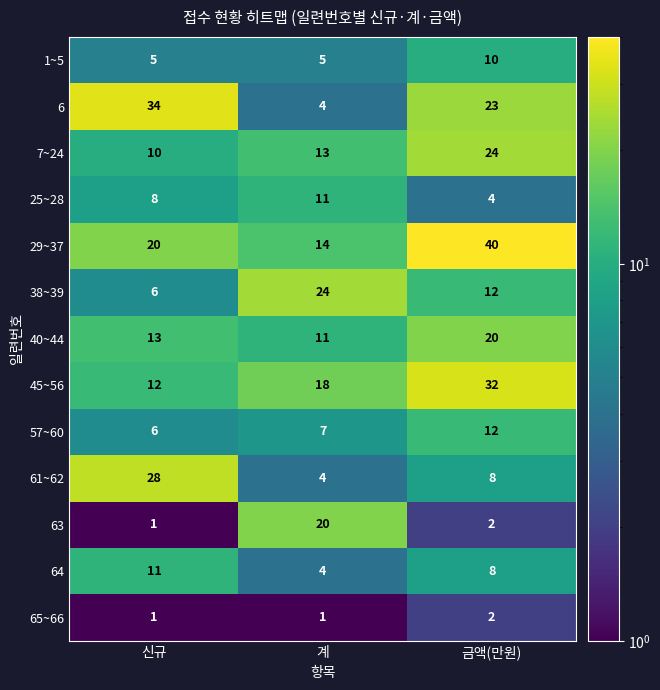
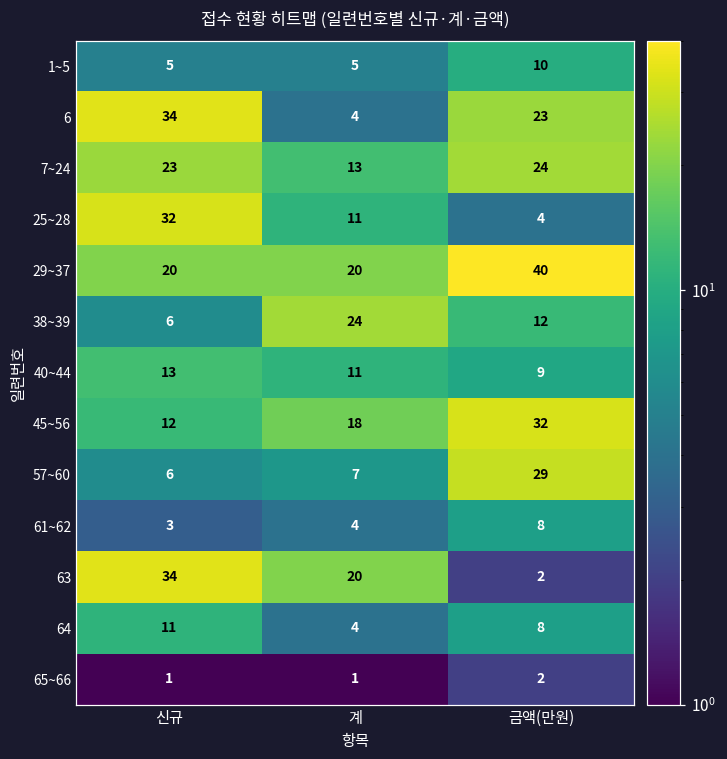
7~24, 신규: 10 -> 23
25~28, 신규: 8 -> 32
29~37, 계: 14 -> 20
40~44, 금액(만원): 20 -> 9
57~60, 금액(만원): 12 -> 29
61~62, 신규: 28 -> 3
63, 신규: 1 -> 34
